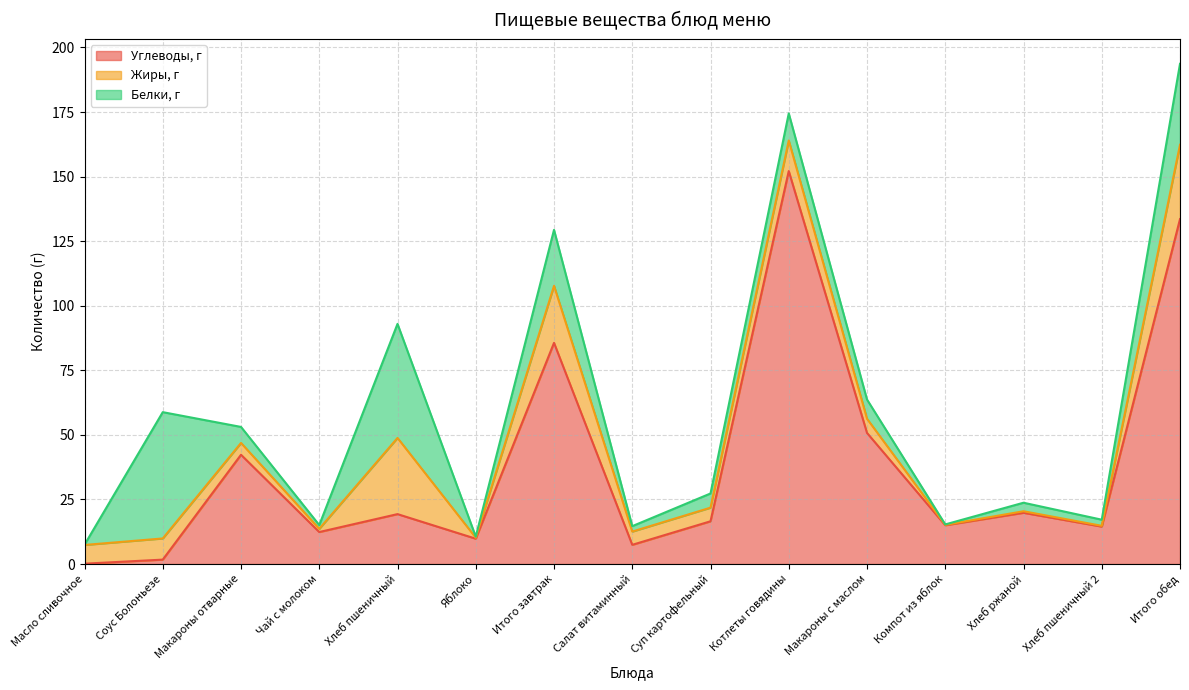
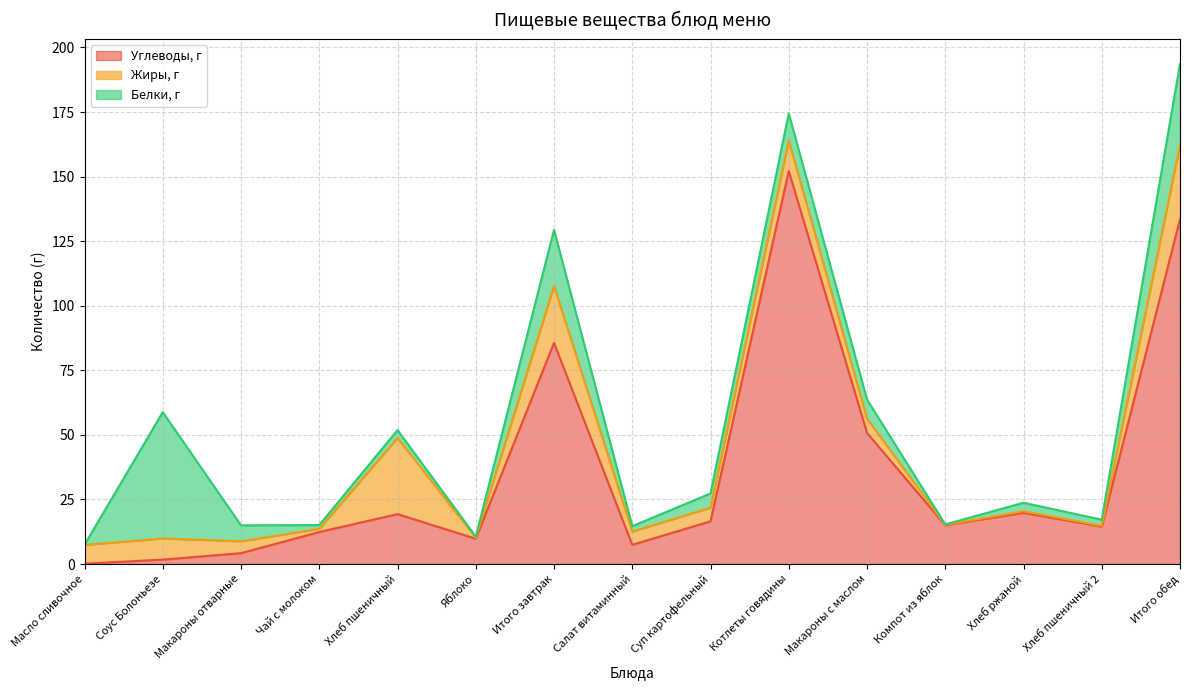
Углеводы, г, Макароны отварные: 42 -> 4
Белки, г, Хлеб пшеничный: 44 -> 3
